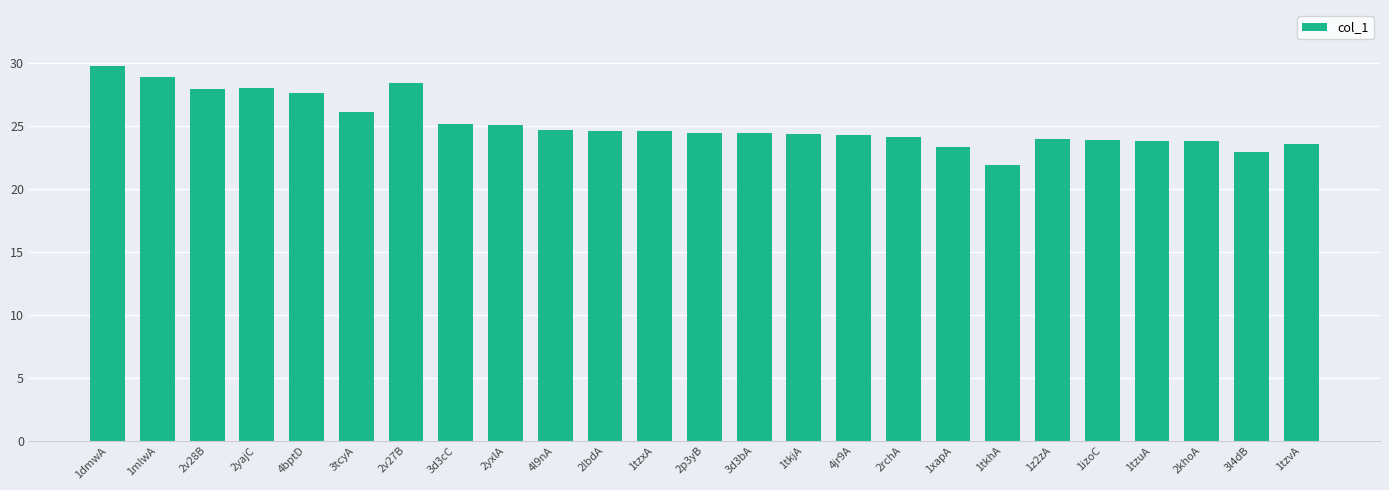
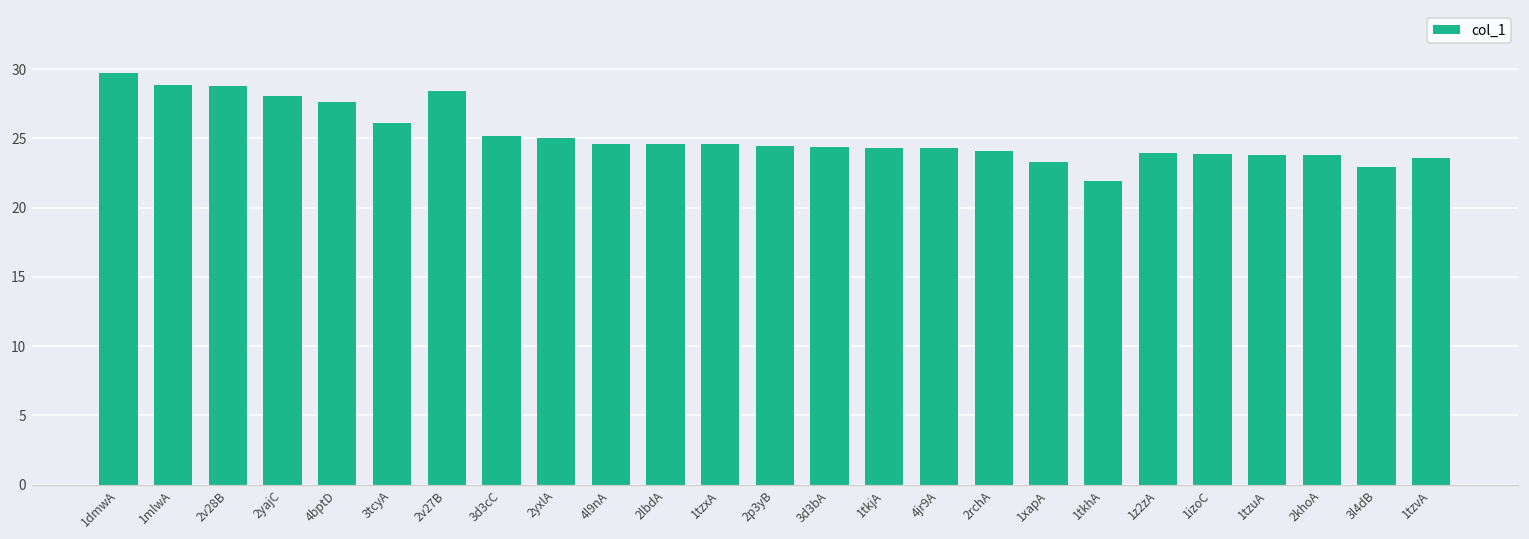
2v28B: 27.9 -> 28.8
